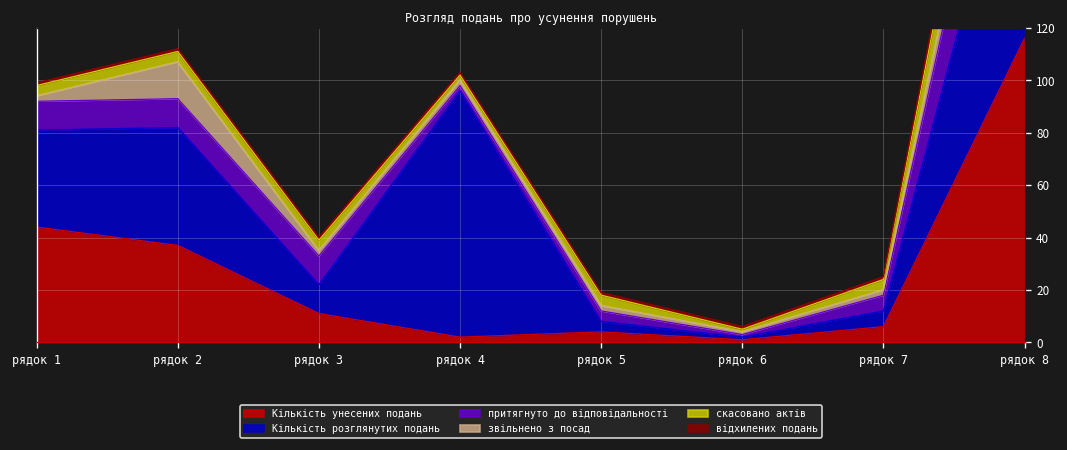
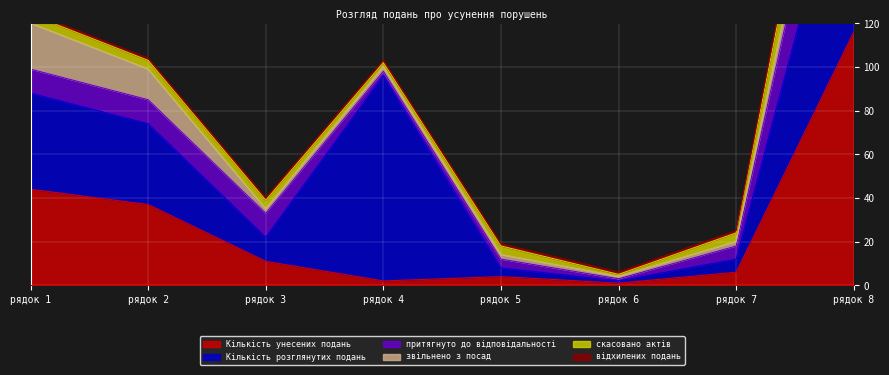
Кількість розглянутих подань, рядок 1: 37 -> 44
звільнено з посад, рядок 1: 2 -> 21
Кількість розглянутих подань, рядок 2: 45 -> 37
